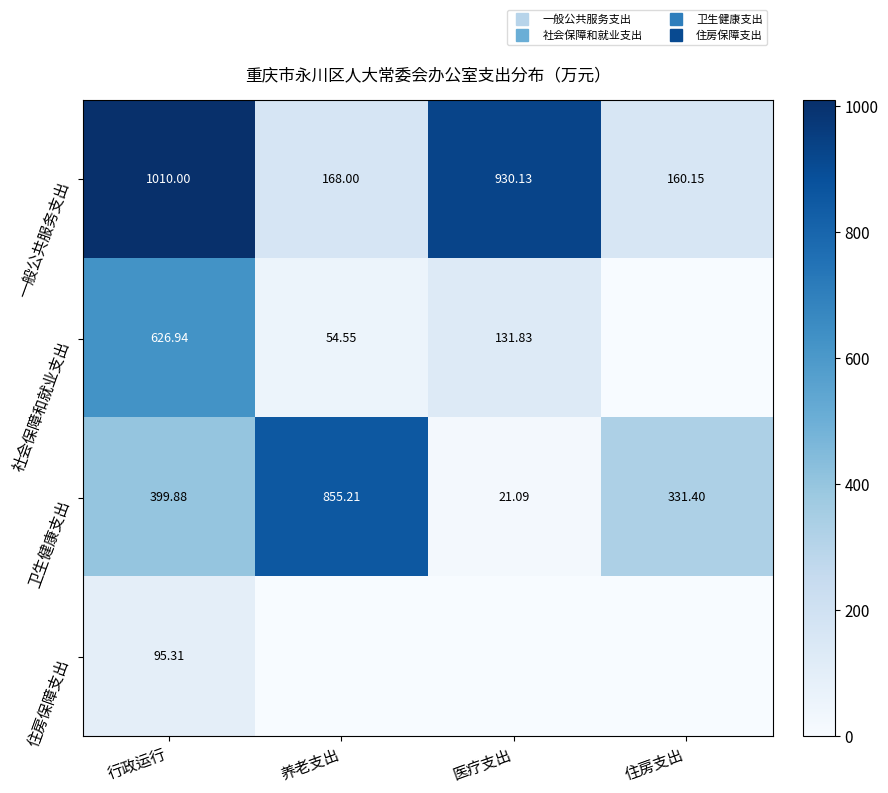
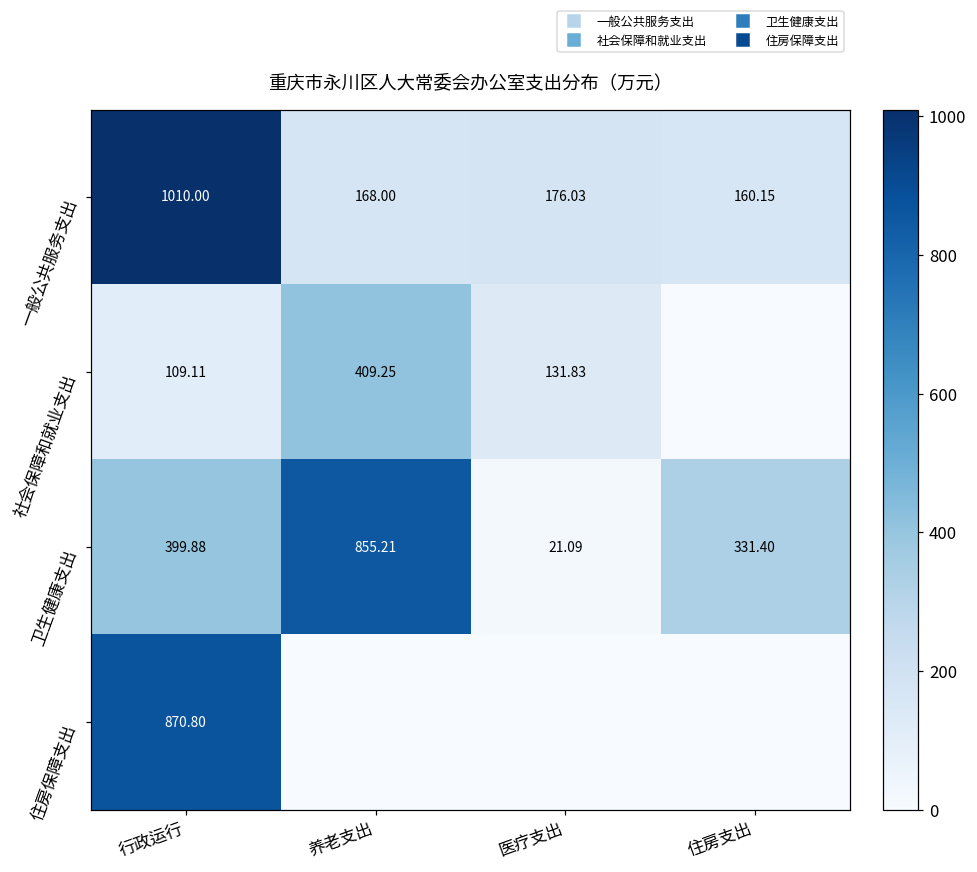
一般公共服务支出, 医疗支出: 930.13 -> 176.03
社会保障和就业支出, 行政运行: 626.94 -> 109.11
社会保障和就业支出, 养老支出: 54.55 -> 409.25
住房保障支出, 行政运行: 95.31 -> 870.80
